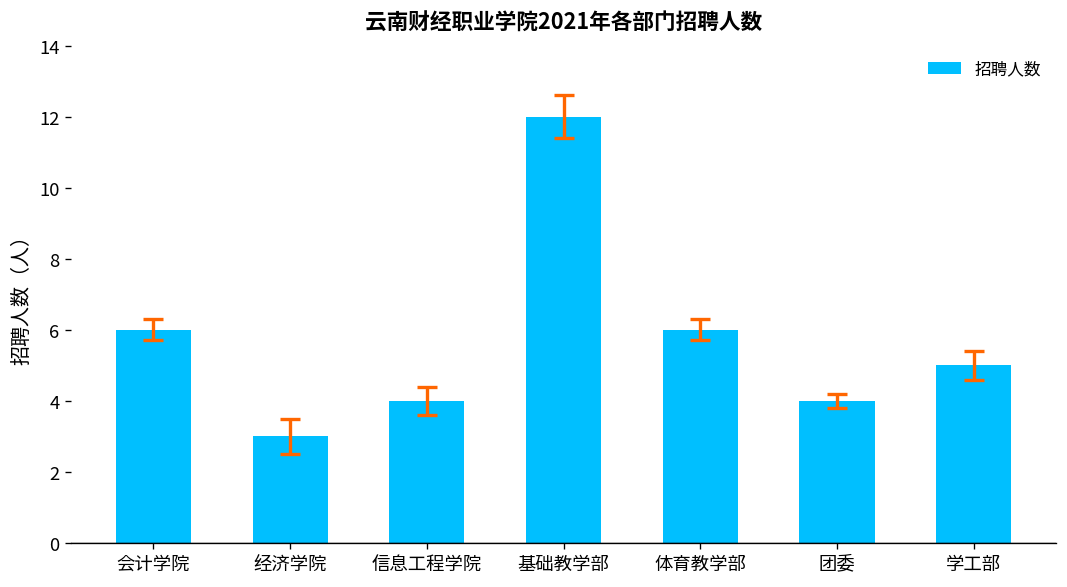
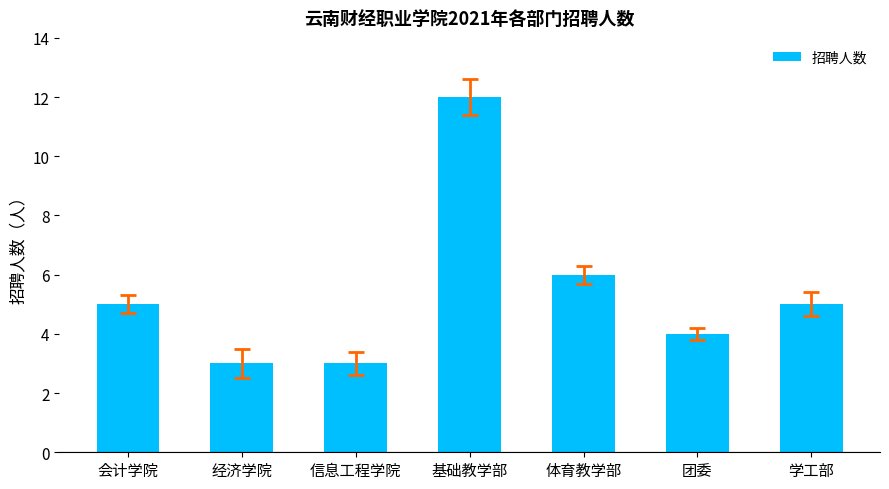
招聘人数, 会计学院: 6 -> 5
招聘人数, 信息工程学院: 4 -> 3
